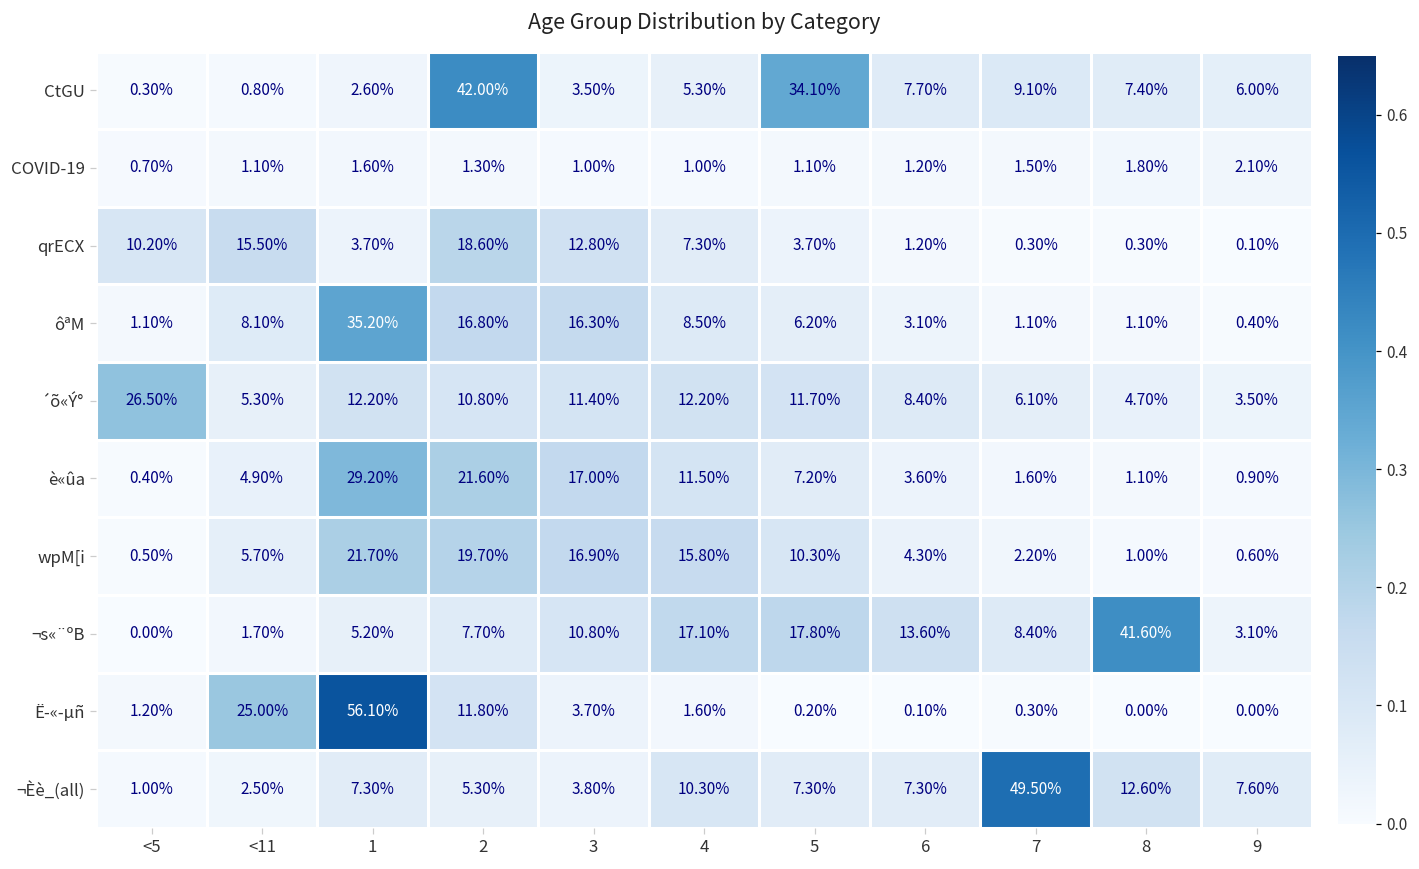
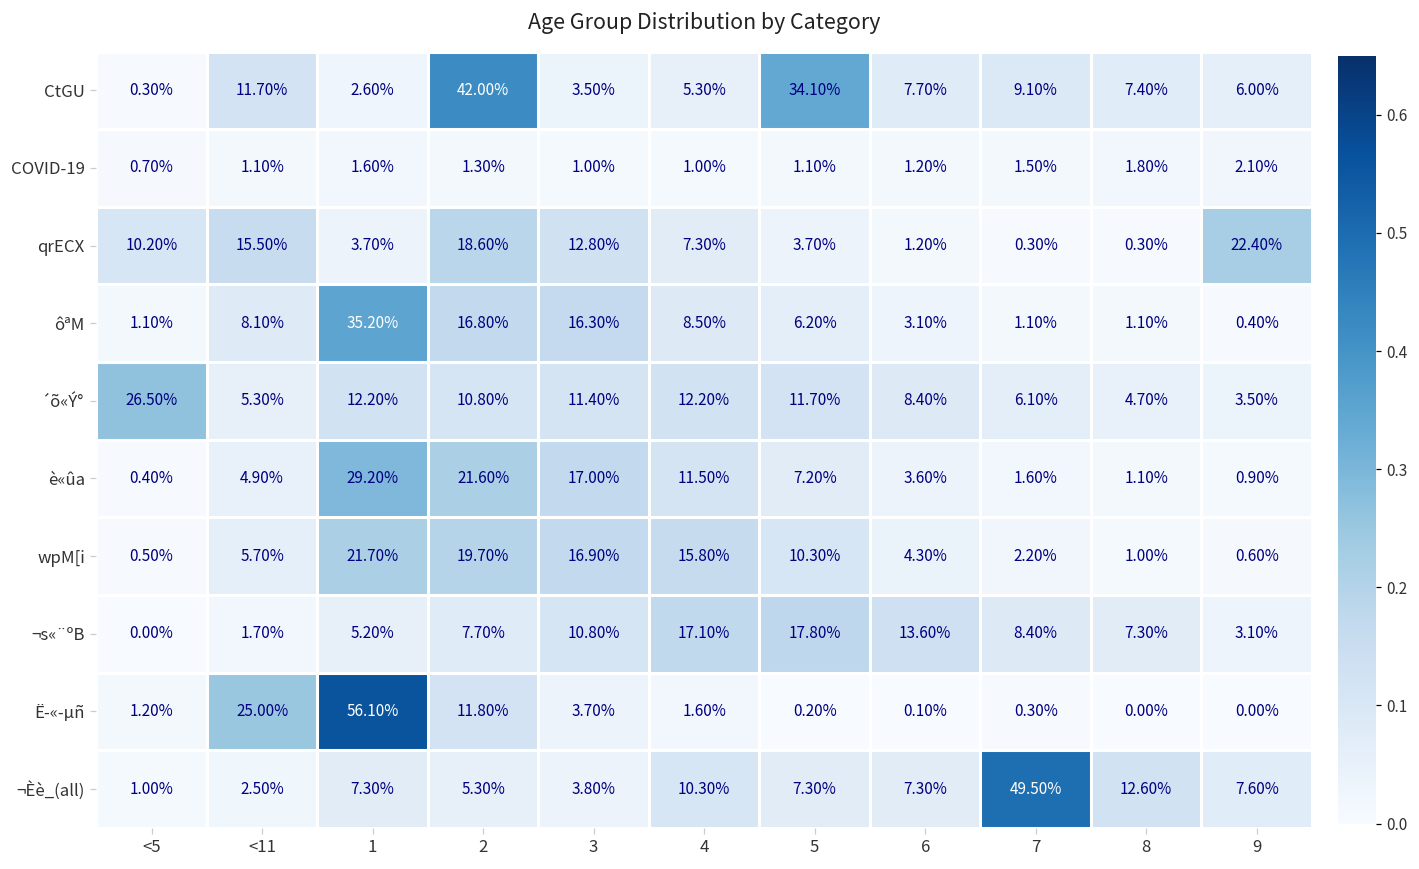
CtGU, <11: 0.80% -> 11.70%
qrECX, 9: 0.10% -> 22.40%
¬s«¨ºB, 8: 41.60% -> 7.30%
